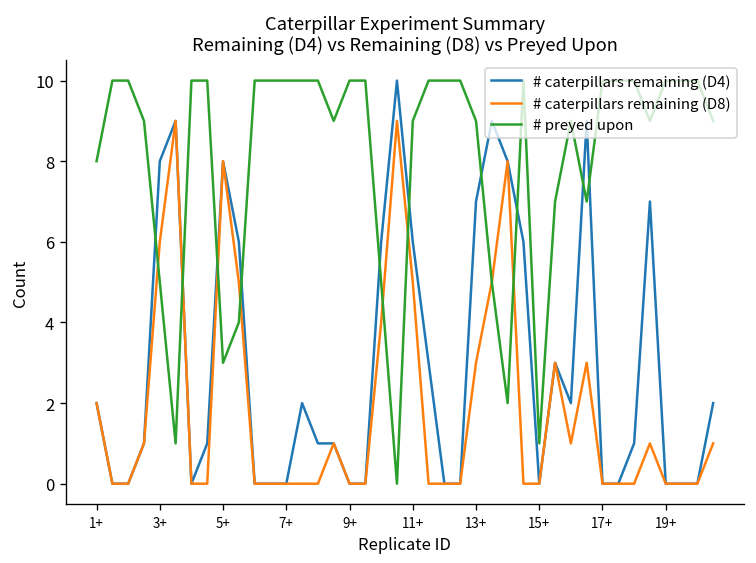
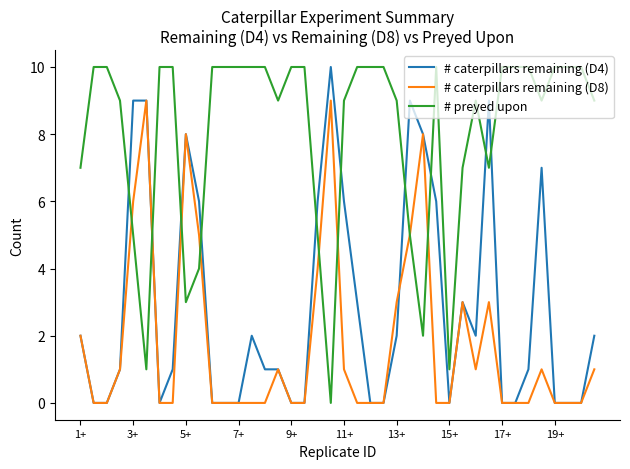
# preyed upon, 1+: 8 -> 7
# caterpillars remaining (D4), 3+: 8 -> 9
# caterpillars remaining (D8), 11+: 5 -> 1
# caterpillars remaining (D4), 13+: 7 -> 2
